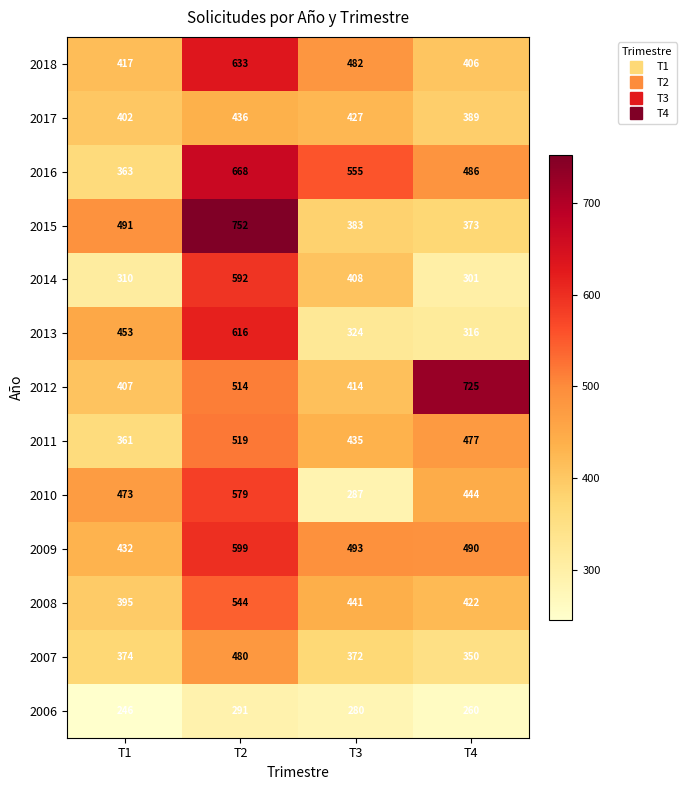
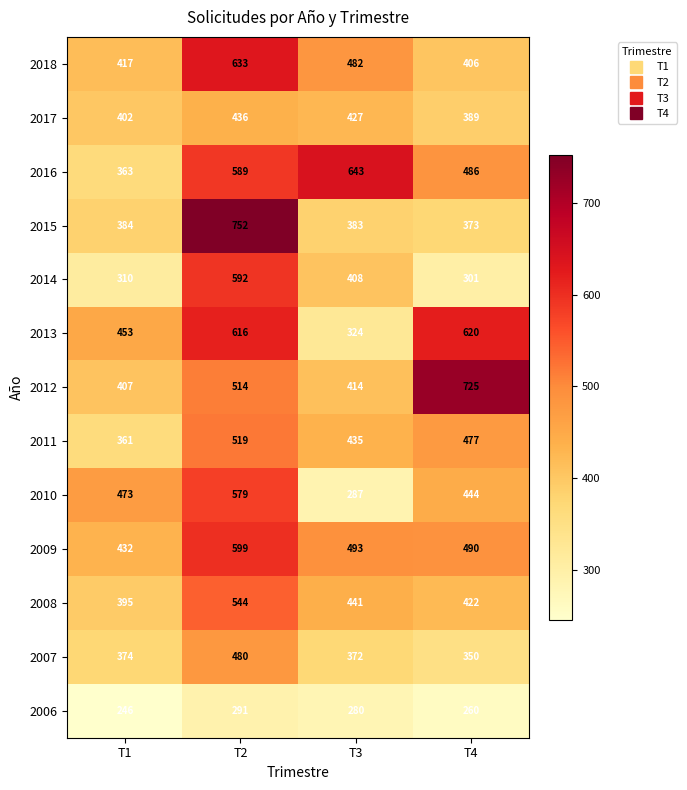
2016, T2: 668 -> 589
2016, T3: 555 -> 643
2015, T1: 491 -> 384
2013, T4: 316 -> 620
